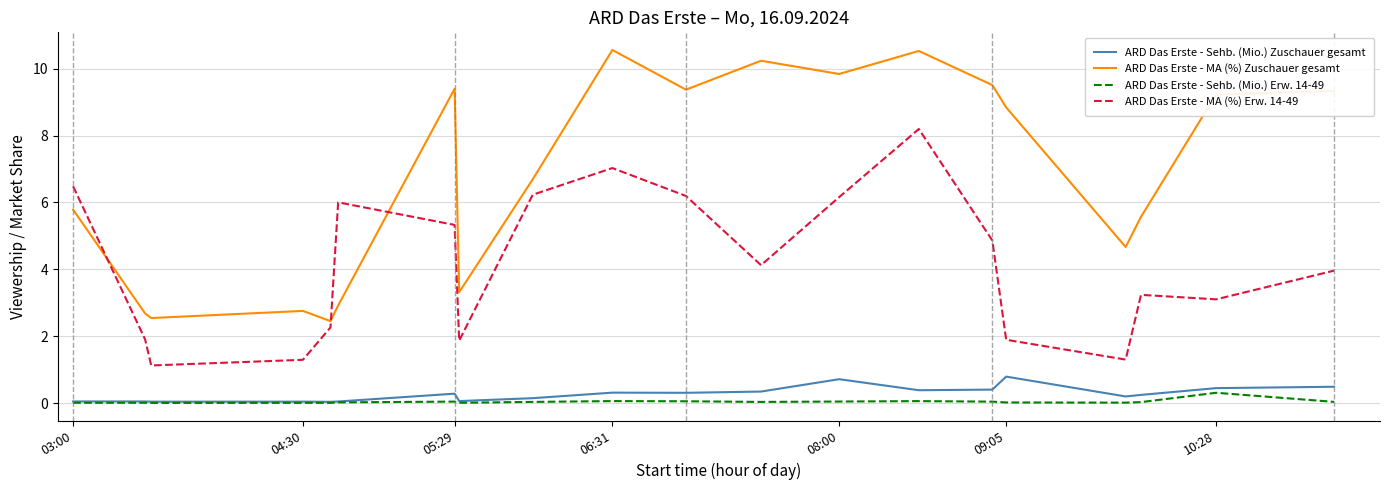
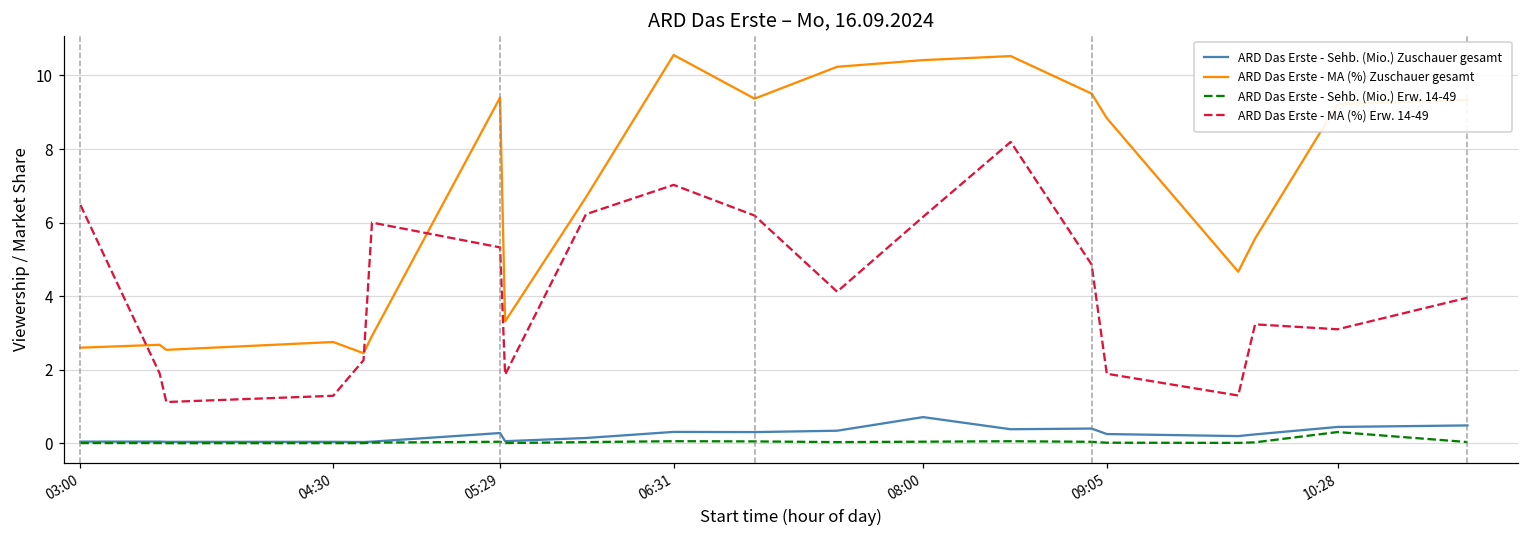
ARD Das Erste - MA (%) Zuschauer gesamt, 03:00: 5.8 -> 2.6
ARD Das Erste - MA (%) Zuschauer gesamt, 08:00: 9.8 -> 10.4
ARD Das Erste - Sehb. (Mio.) Zuschauer gesamt, 09:05: 0.8 -> 0.3
